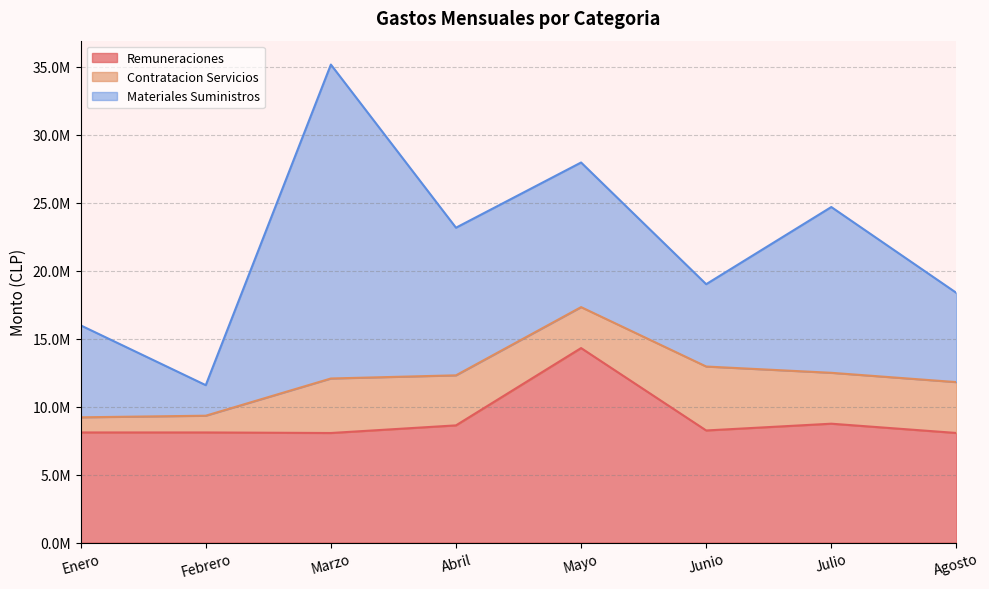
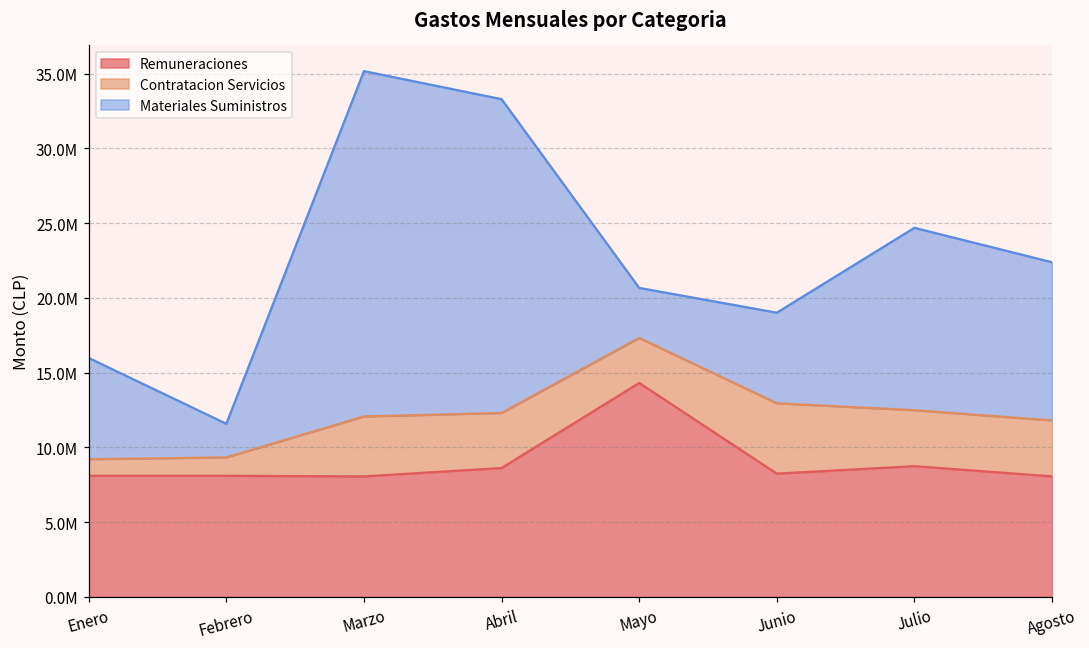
Materiales Suministros, Abril: 10900000 -> 21000000
Materiales Suministros, Mayo: 10600000 -> 3300000
Materiales Suministros, Agosto: 6600000 -> 10600000
